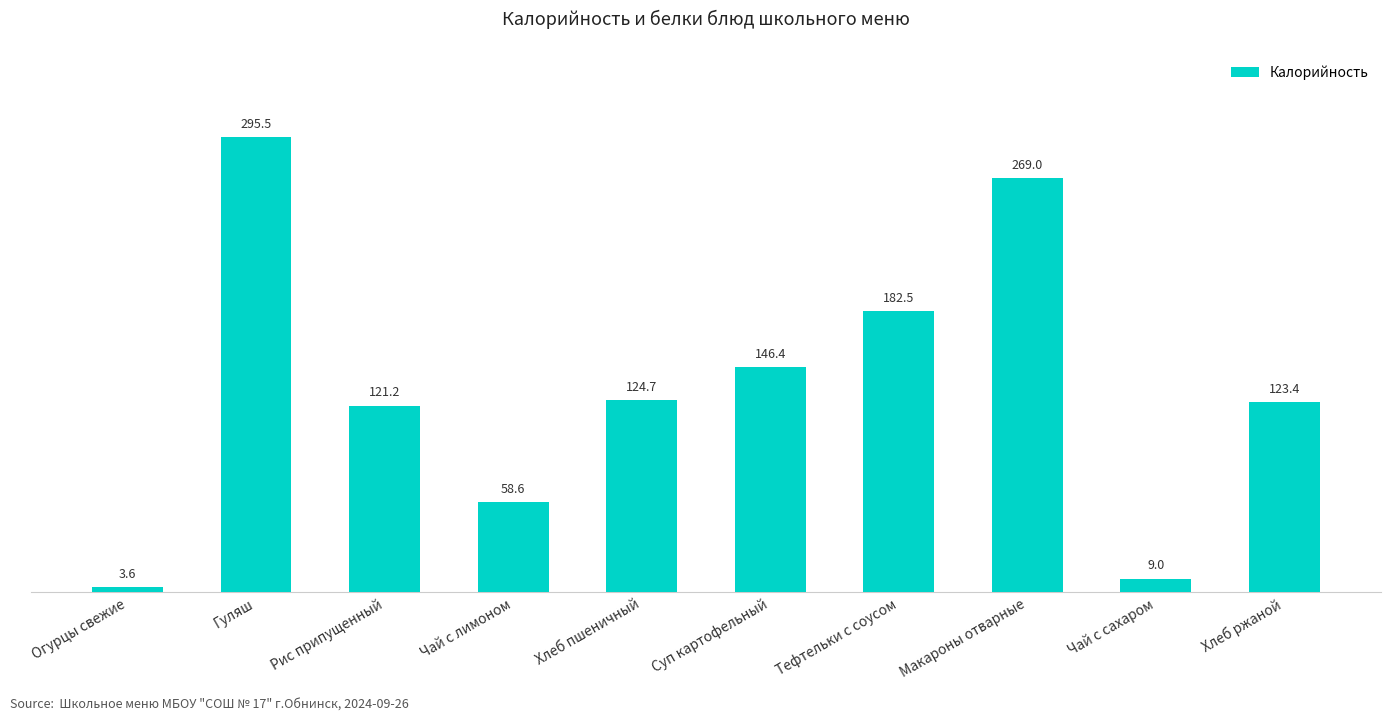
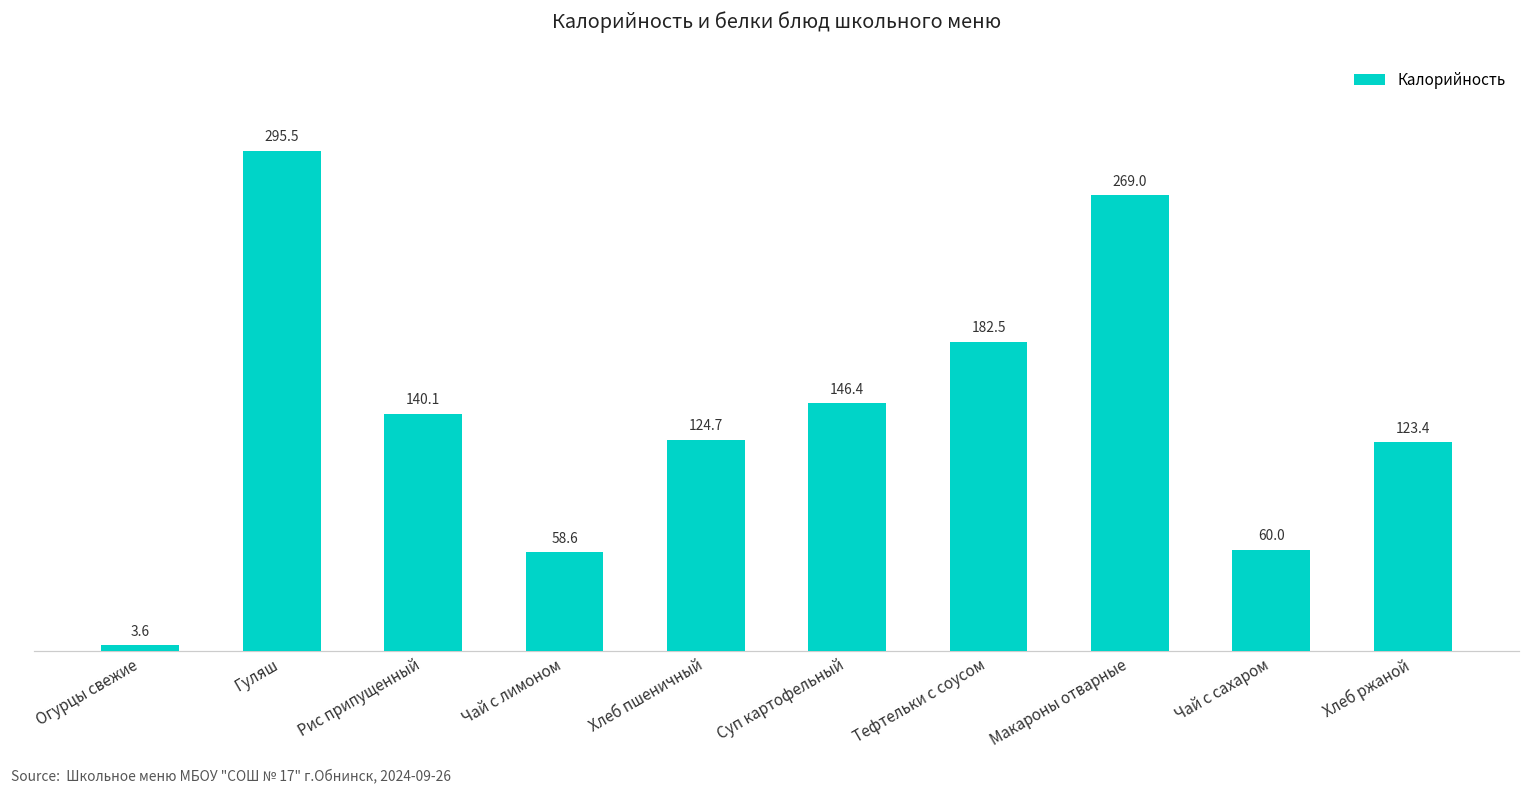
Рис припущенный: 121.2 -> 140.1
Чай с сахаром: 9.0 -> 60.0
